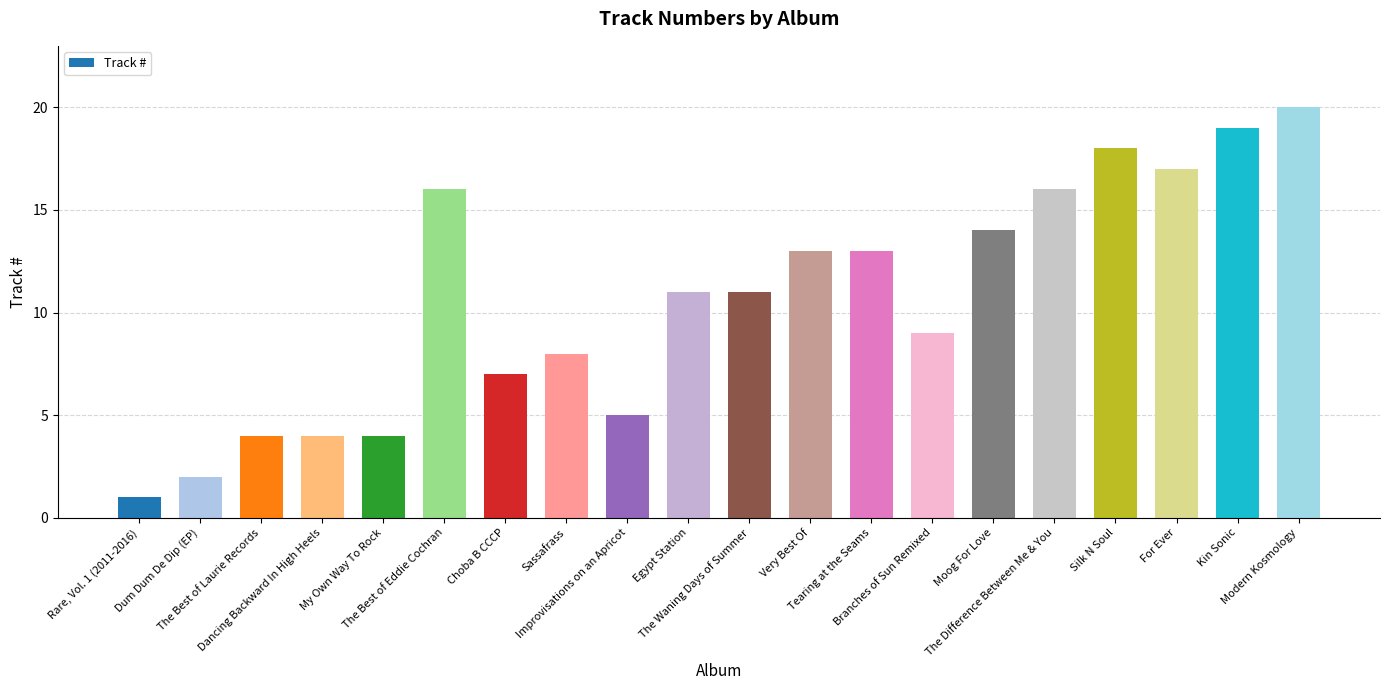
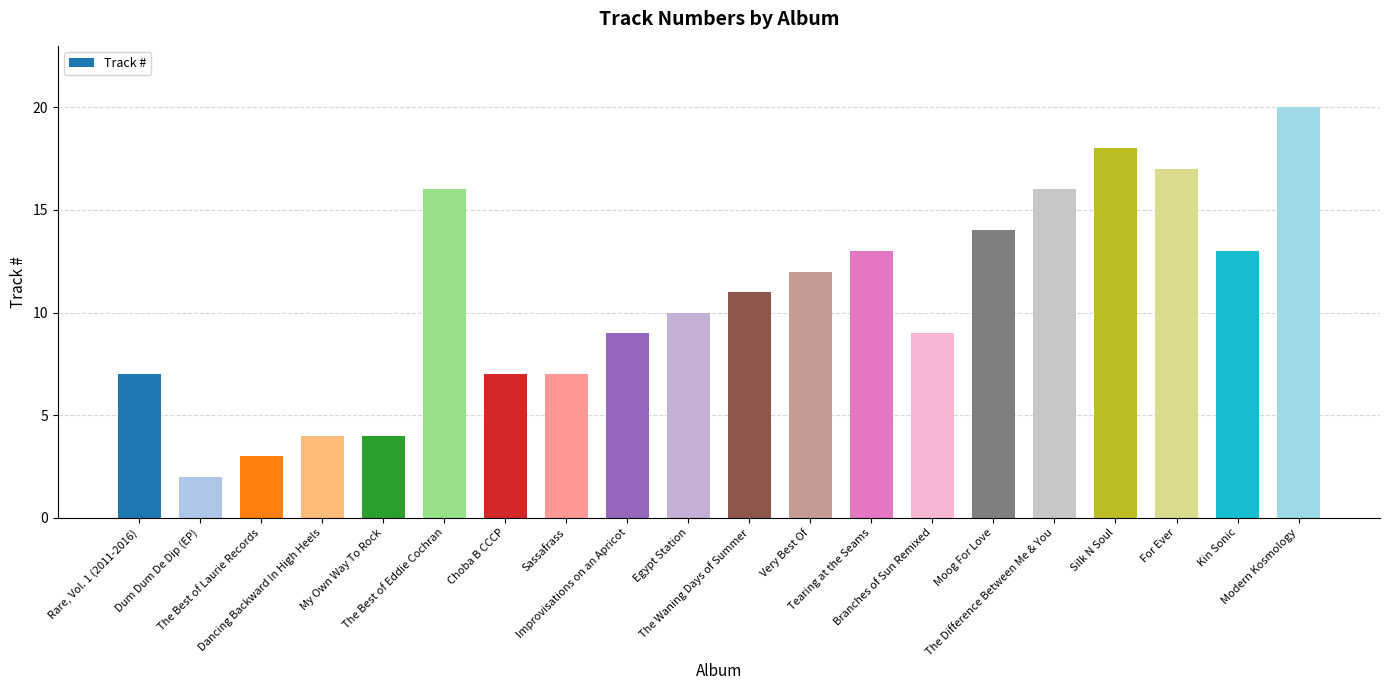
Rare, Vol. 1 (2011-2016): 1 -> 7
The Best of Laurie Records: 4 -> 3
Sassafrass: 8 -> 7
Improvisations on an Apricot: 5 -> 9
Egypt Station: 11 -> 10
Very Best Of: 13 -> 12
Kin Sonic: 19 -> 13
